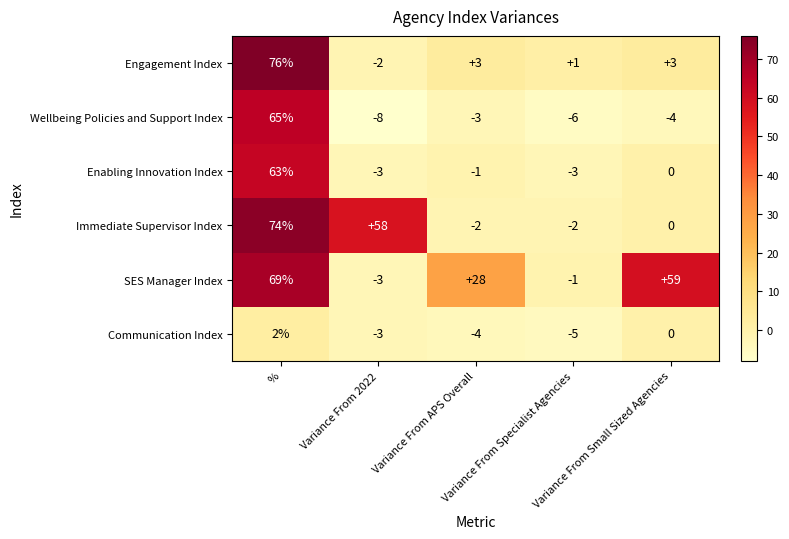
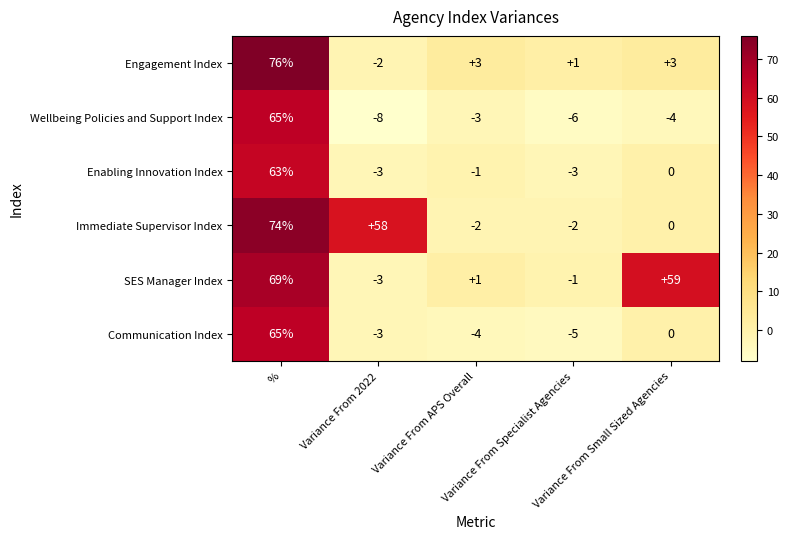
SES Manager Index, Variance From APS Overall: +28 -> +1
Communication Index, %: 2% -> 65%
